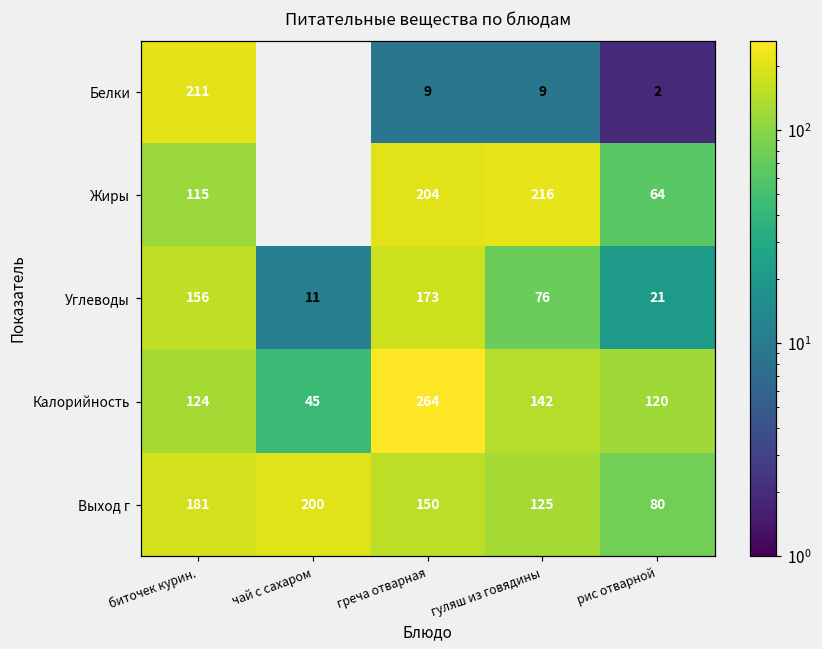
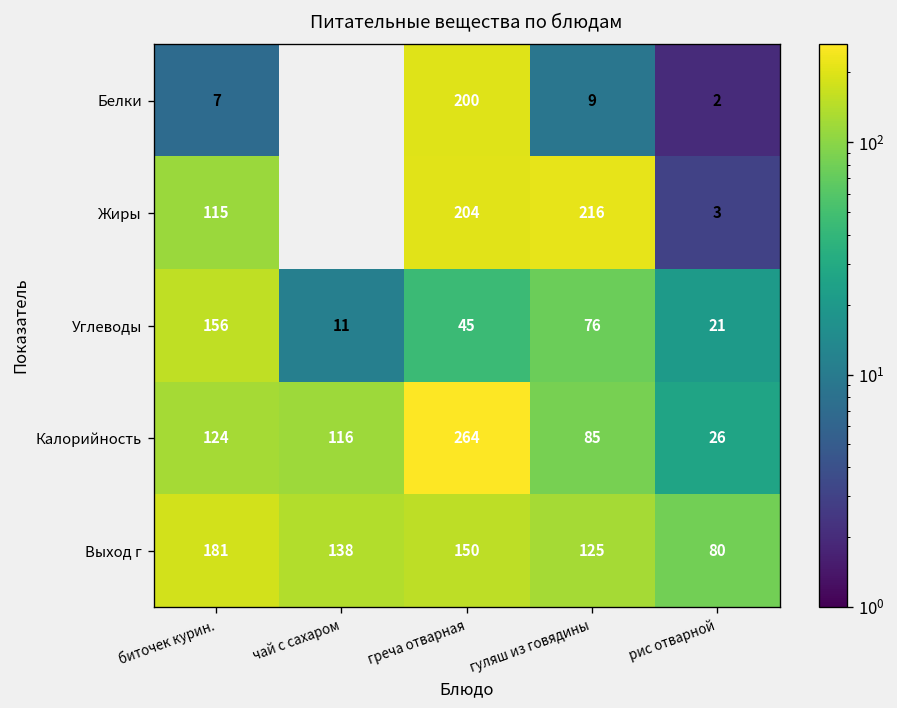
Белки, биточек курин.: 211 -> 7
Белки, греча отварная: 9 -> 200
Жиры, рис отварной: 64 -> 3
Углеводы, греча отварная: 173 -> 45
Калорийность, чай с сахаром: 45 -> 116
Калорийность, гуляш из говядины: 142 -> 85
Калорийность, рис отварной: 120 -> 26
Выход г, чай с сахаром: 200 -> 138
